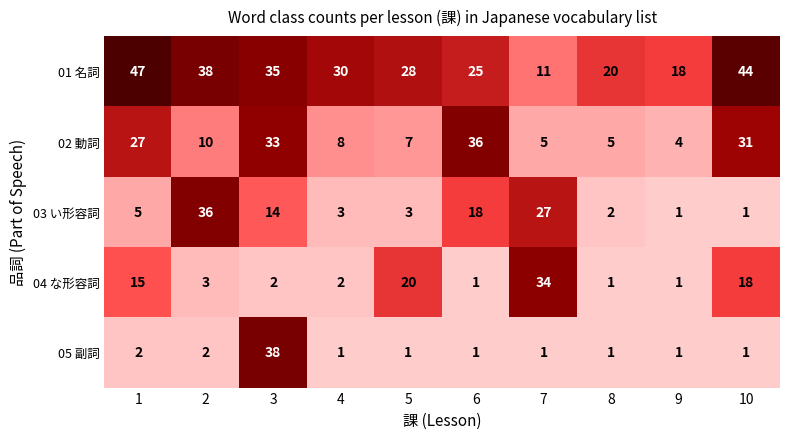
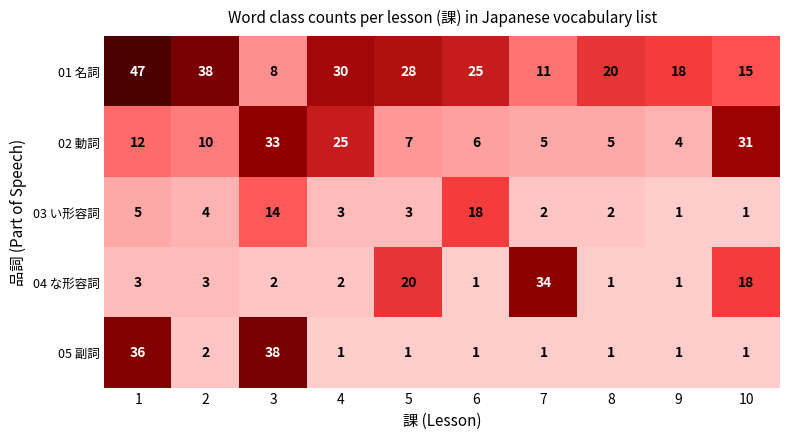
01 名詞, 3: 35 -> 8
01 名詞, 10: 44 -> 15
02 動詞, 1: 27 -> 12
02 動詞, 4: 8 -> 25
02 動詞, 6: 36 -> 6
03 い形容詞, 2: 36 -> 4
03 い形容詞, 7: 27 -> 2
04 な形容詞, 1: 15 -> 3
05 副詞, 1: 2 -> 36
